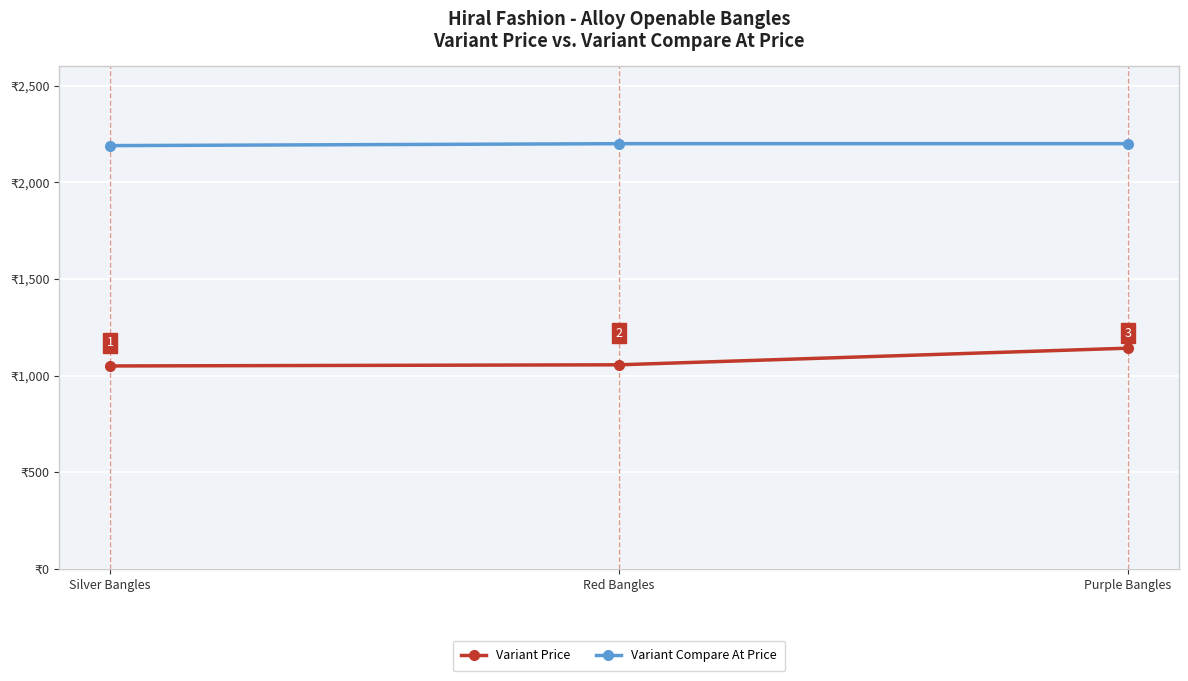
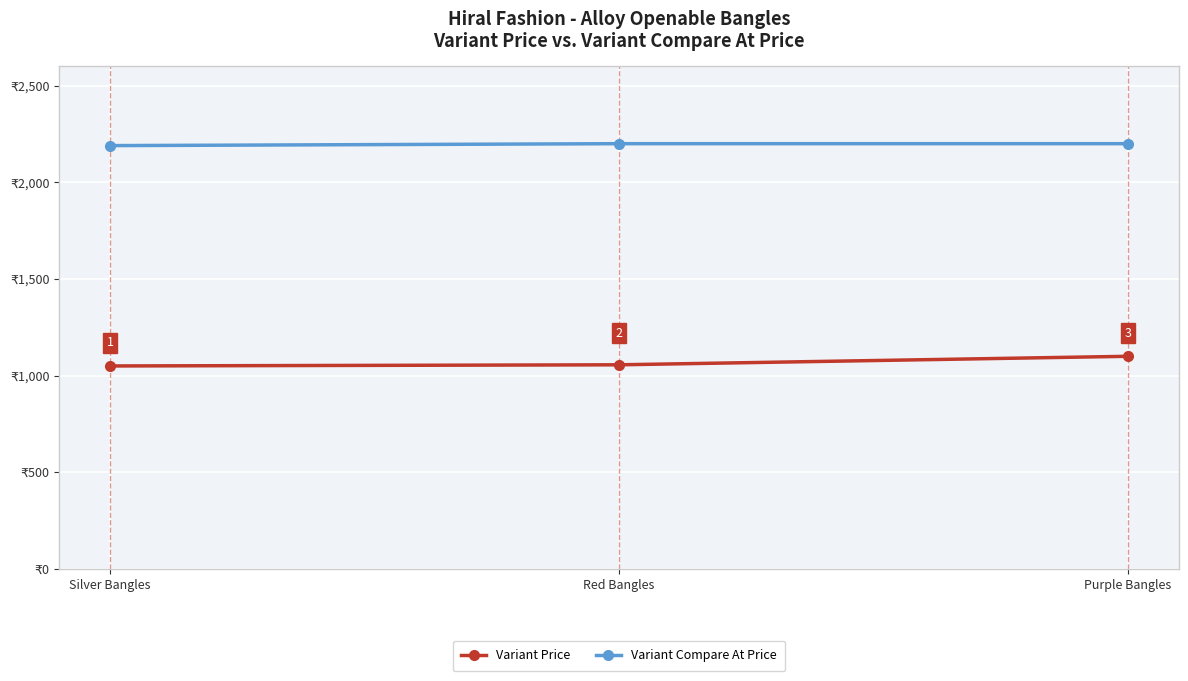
Variant Price, Purple Bangles: ₹1,140 -> ₹1,100
